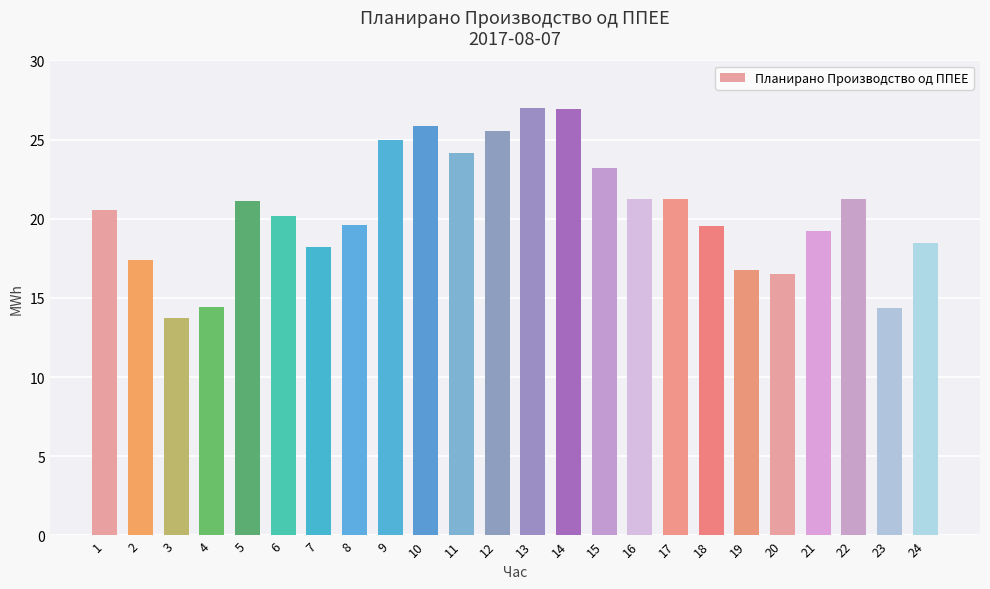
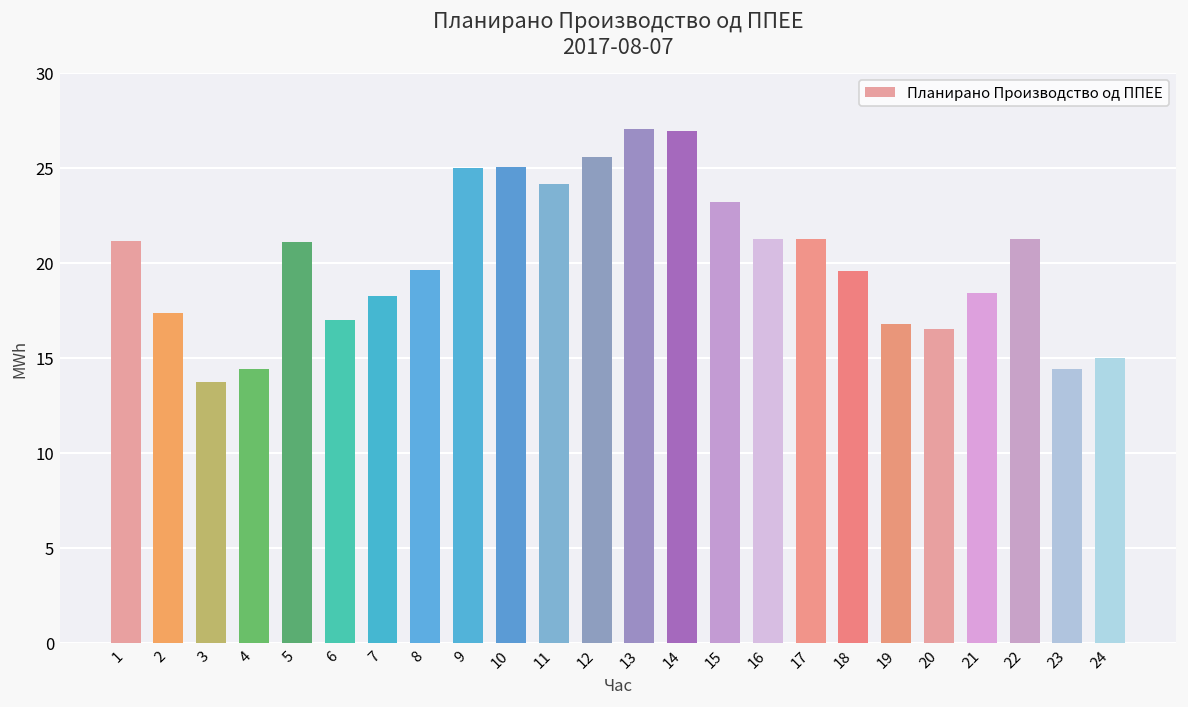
1: 20.5 -> 21.1
6: 20.1 -> 17.0
10: 25.9 -> 25.1
21: 19.2 -> 18.4
24: 18.5 -> 15.0
